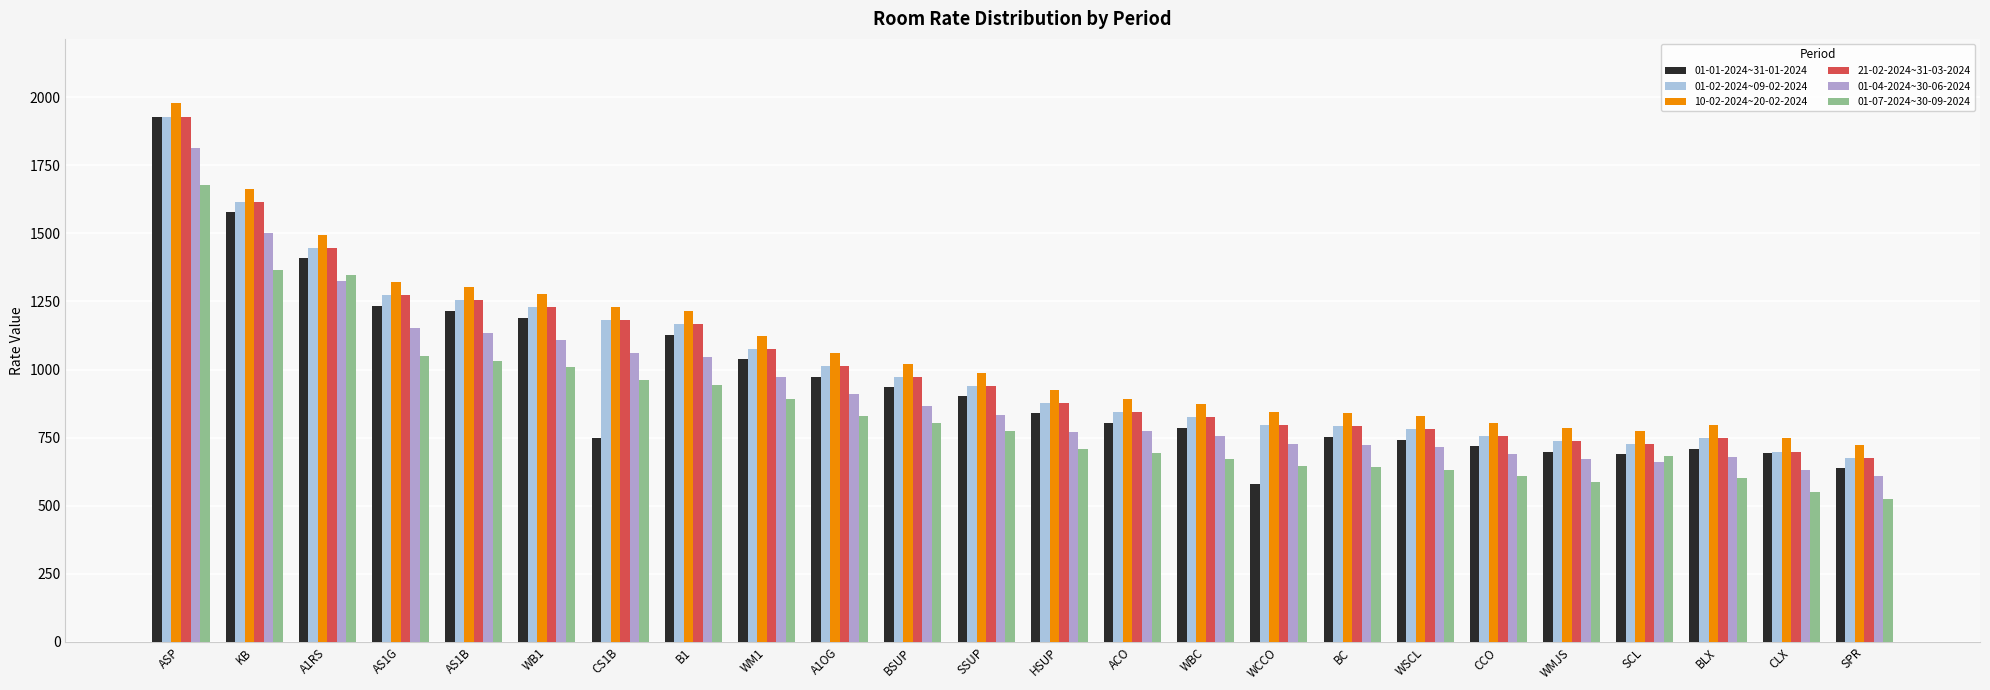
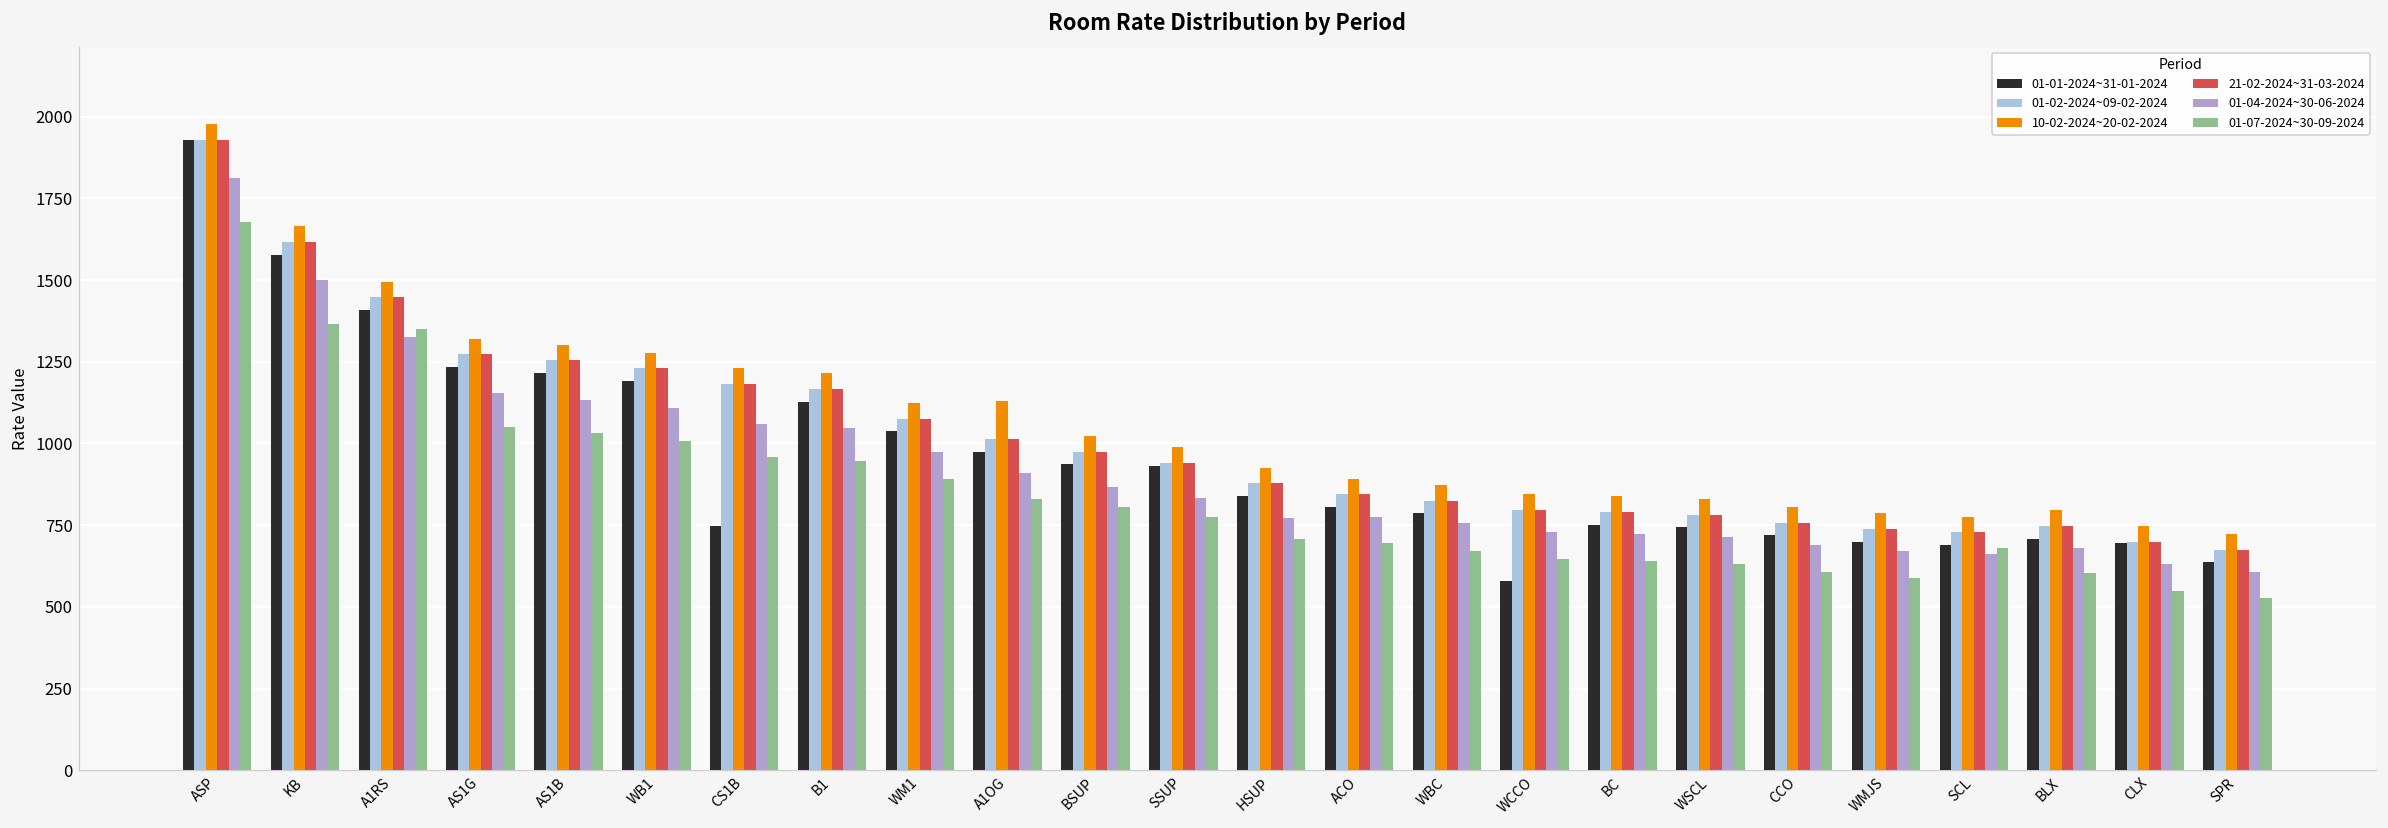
10-02-2024~20-02-2024, A1OG: 1060 -> 1130
01-01-2024~31-01-2024, SSUP: 900 -> 930
